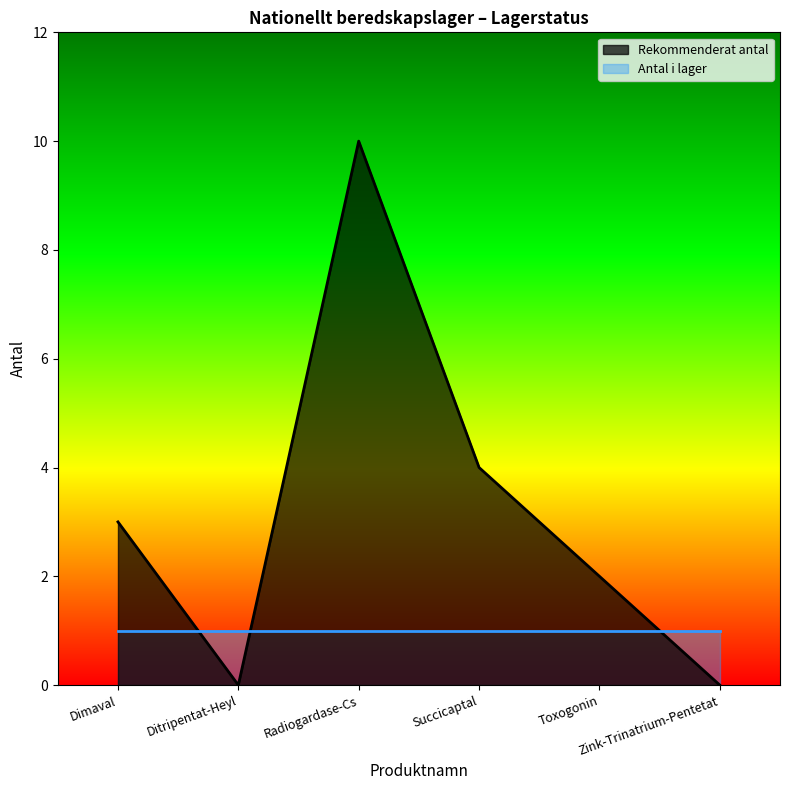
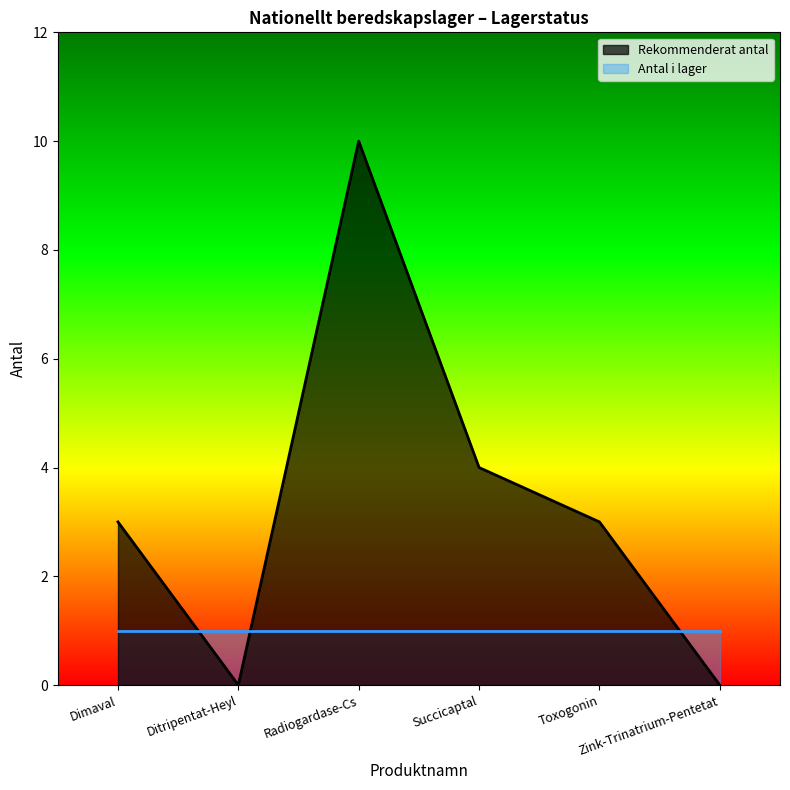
Rekommenderat antal, Toxogonin: 2 -> 3
